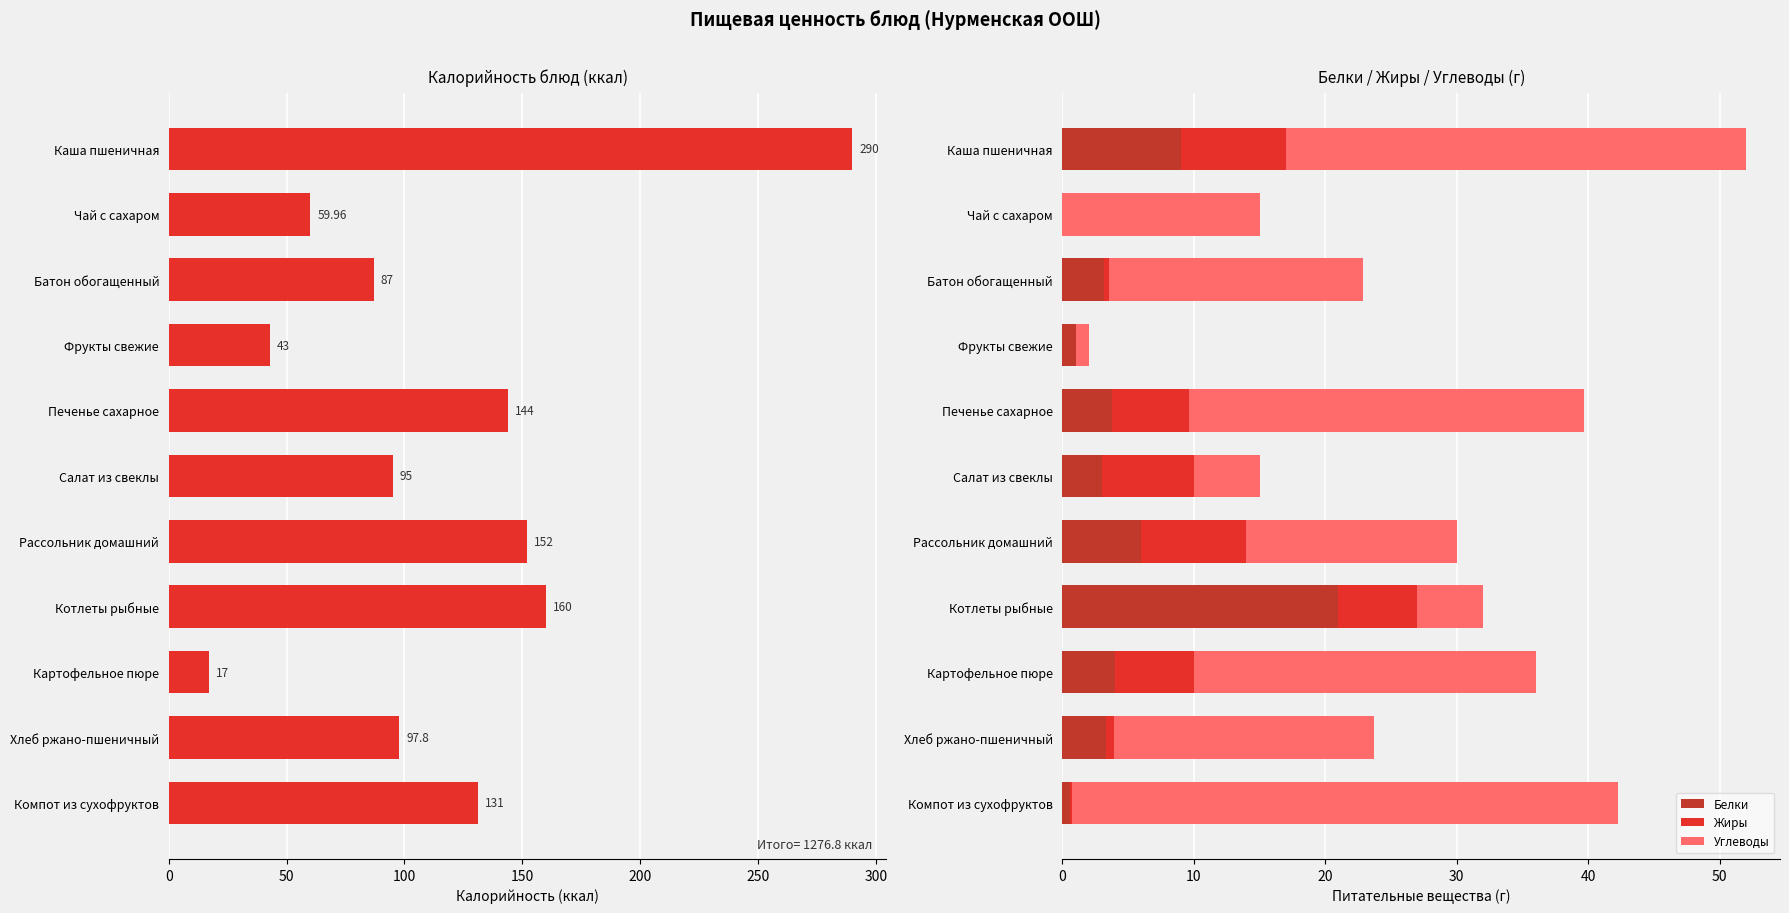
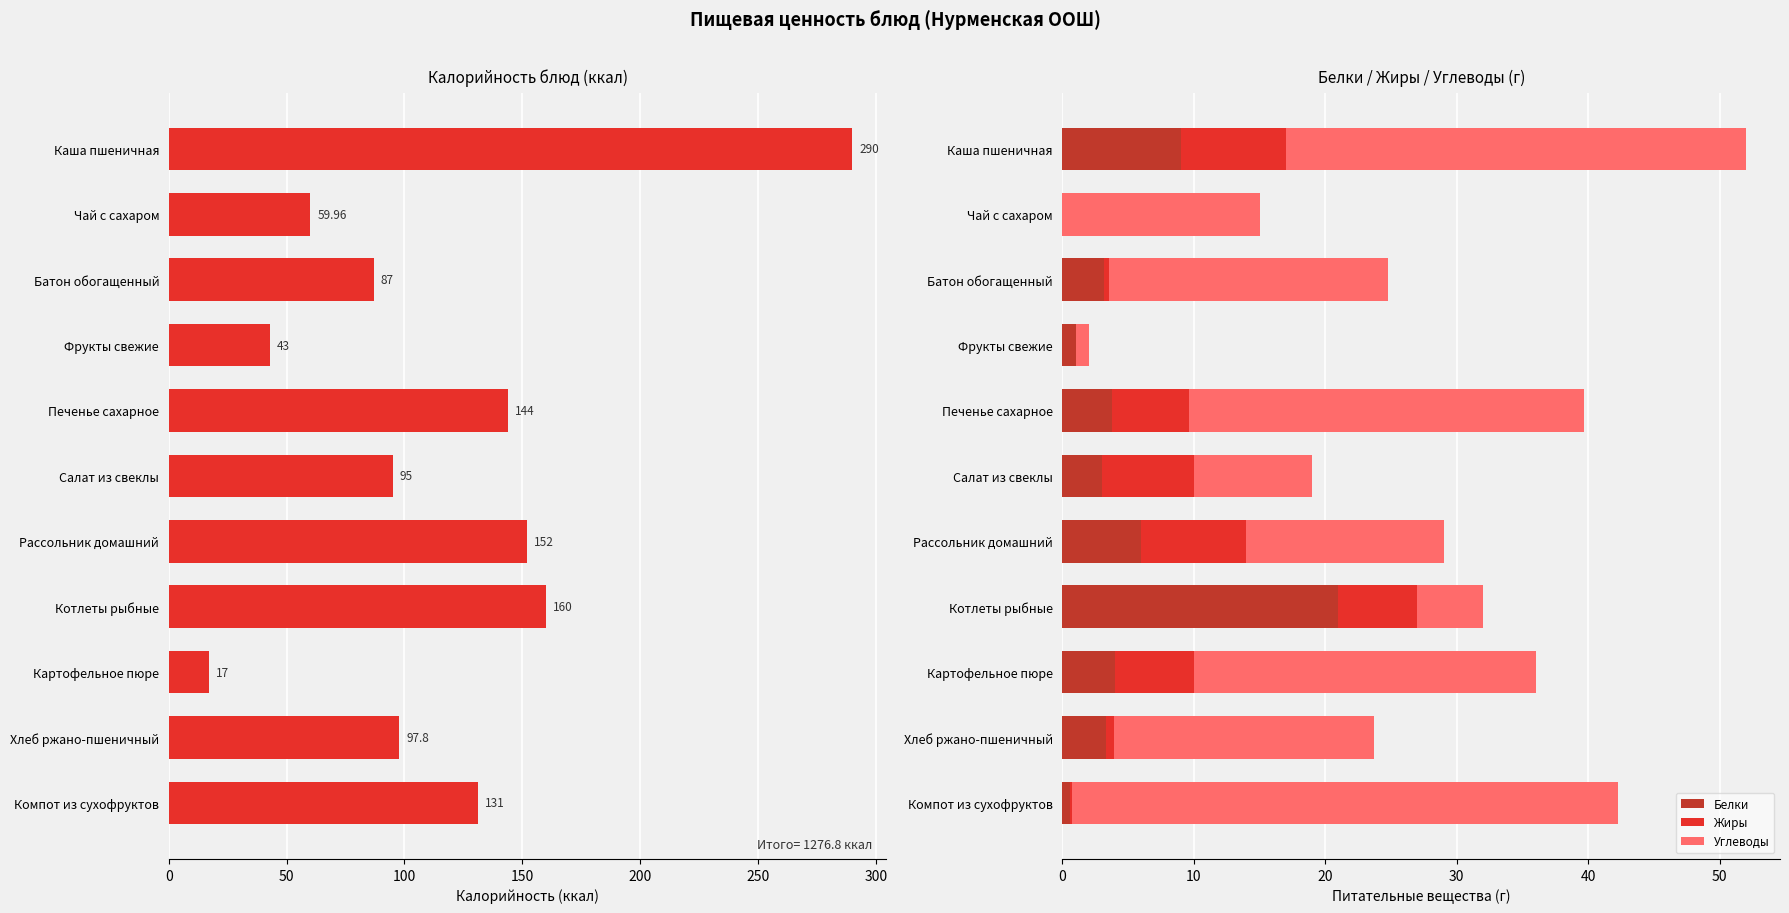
Белки / Жиры / Углеводы (г), Углеводы, Батон обогащенный: 19.3 -> 21.2
Белки / Жиры / Углеводы (г), Углеводы, Салат из свеклы: 5 -> 9
Белки / Жиры / Углеводы (г), Углеводы, Рассольник домашний: 16 -> 15
